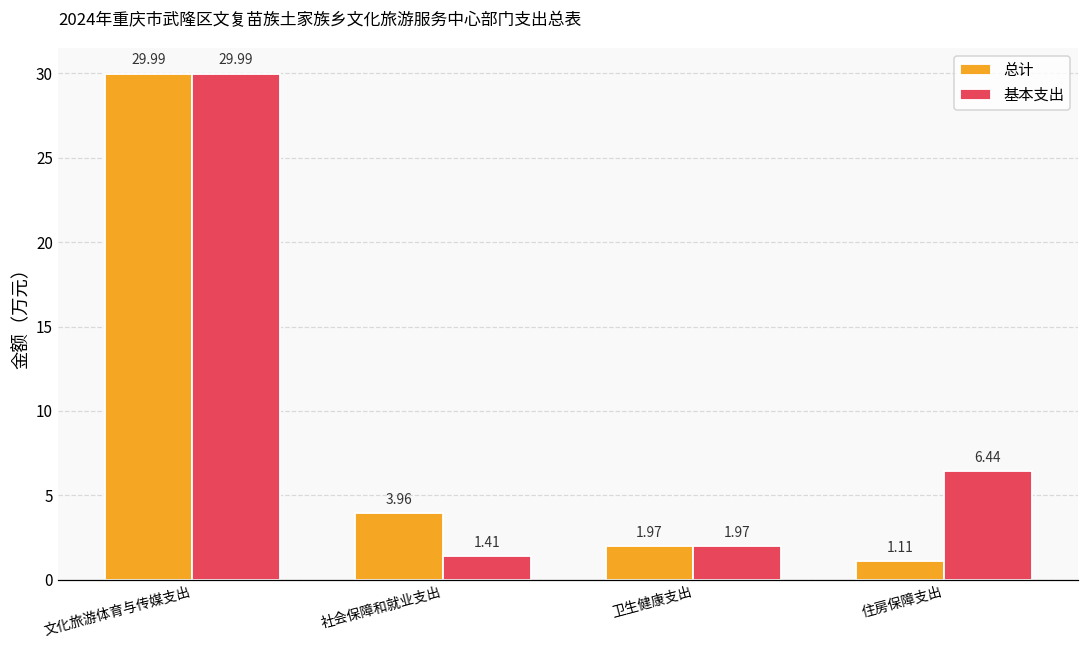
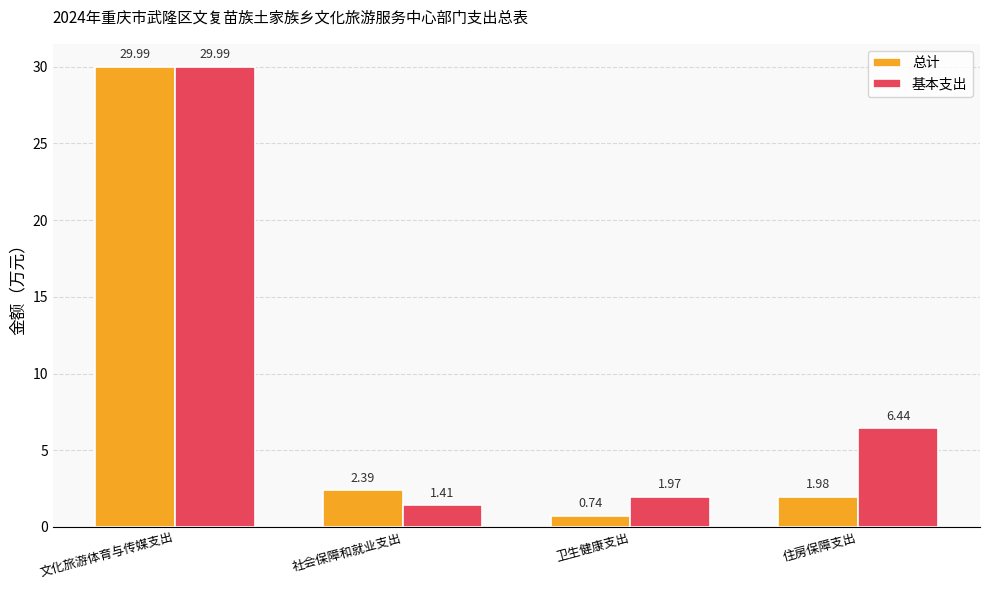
总计, 社会保障和就业支出: 3.96 -> 2.39
总计, 卫生健康支出: 1.97 -> 0.74
总计, 住房保障支出: 1.11 -> 1.98
